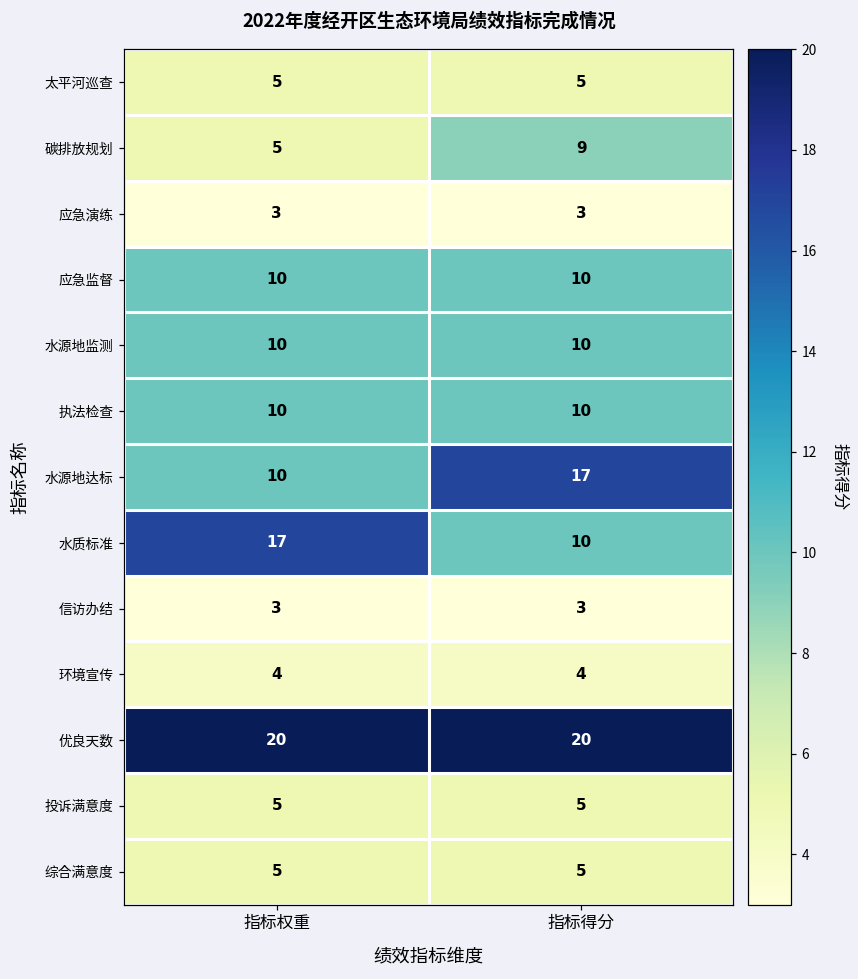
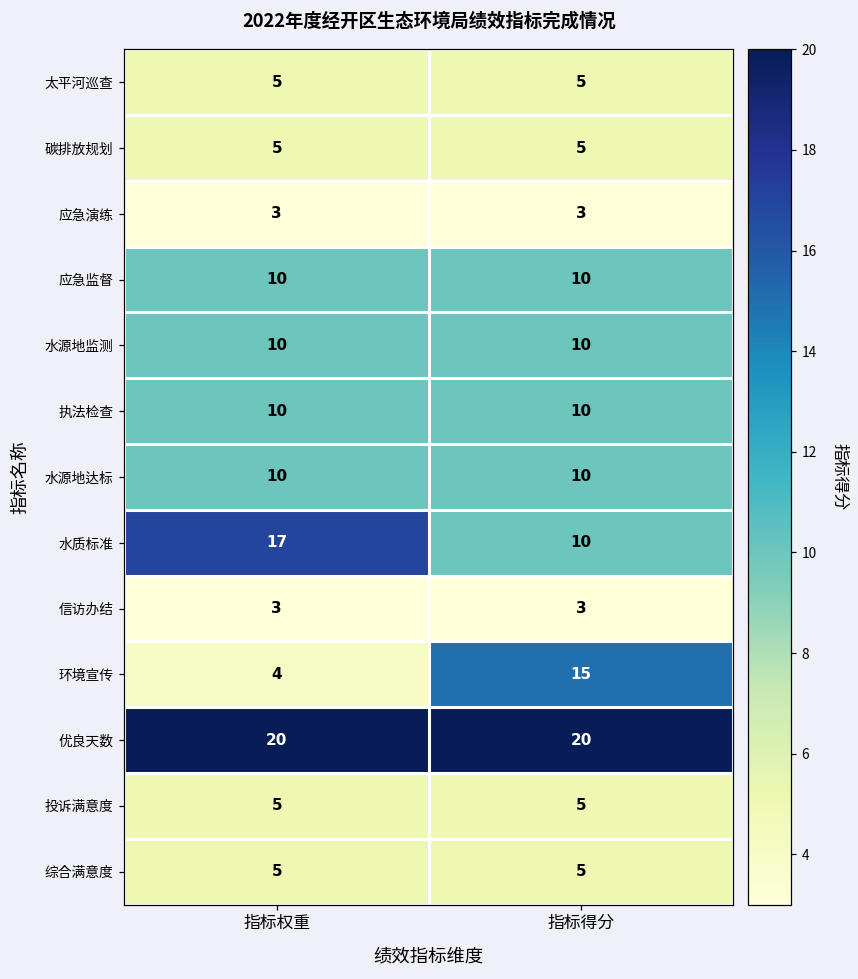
碳排放规划, 指标得分: 9 -> 5
水源地达标, 指标得分: 17 -> 10
环境宣传, 指标得分: 4 -> 15
